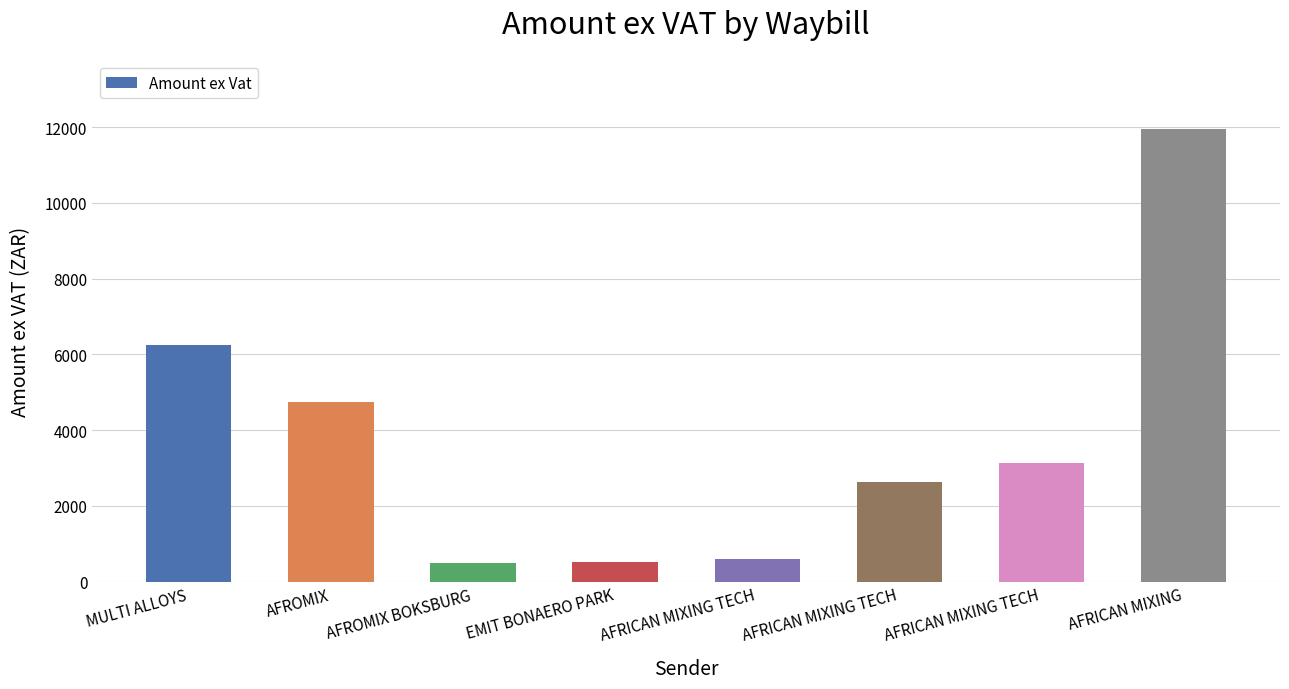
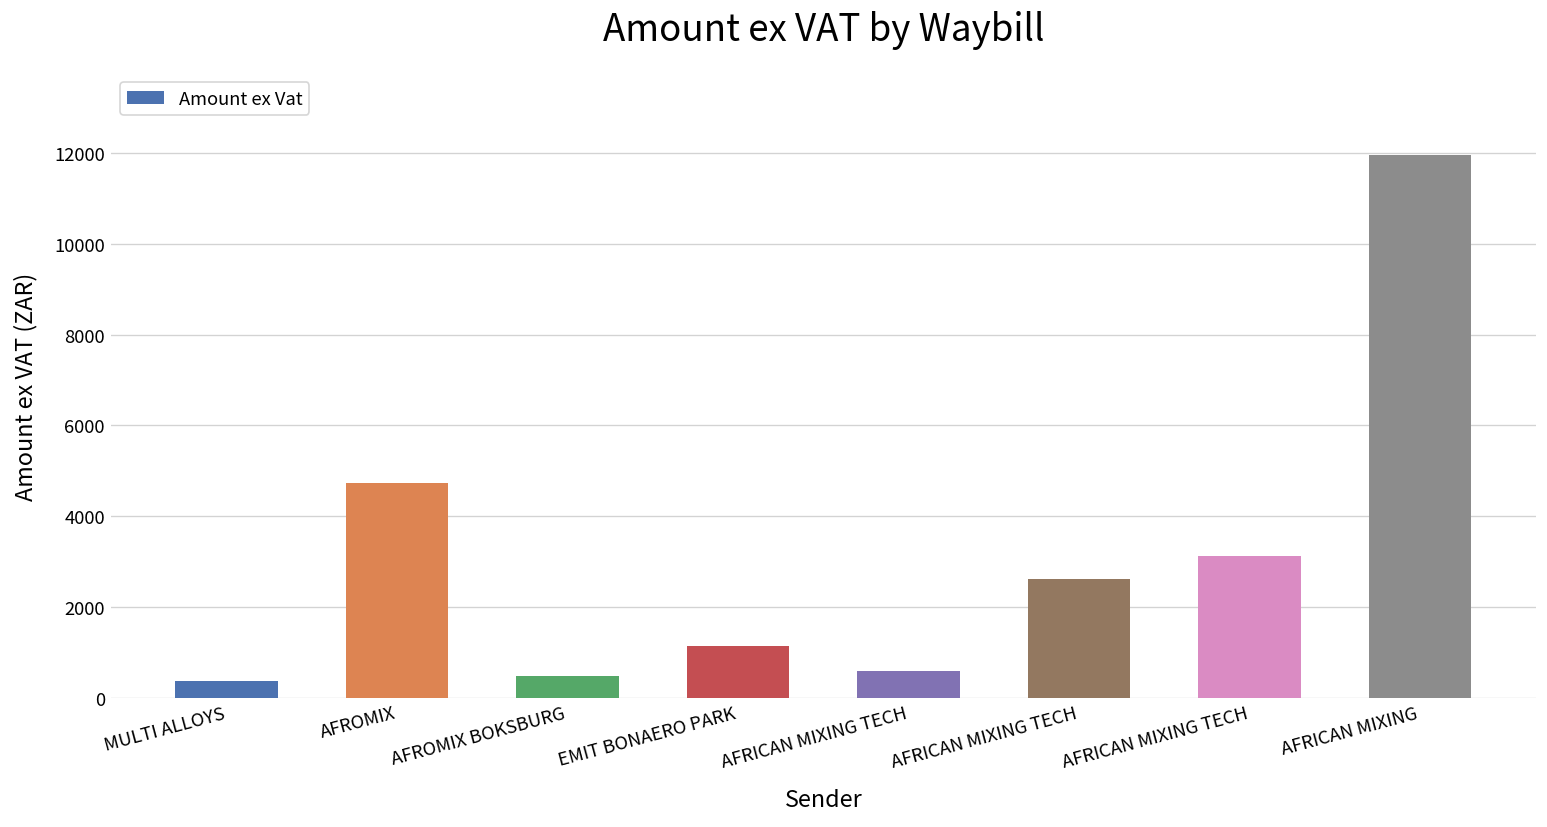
MULTI ALLOYS: 6200 -> 400
EMIT BONAERO PARK: 500 -> 1200
